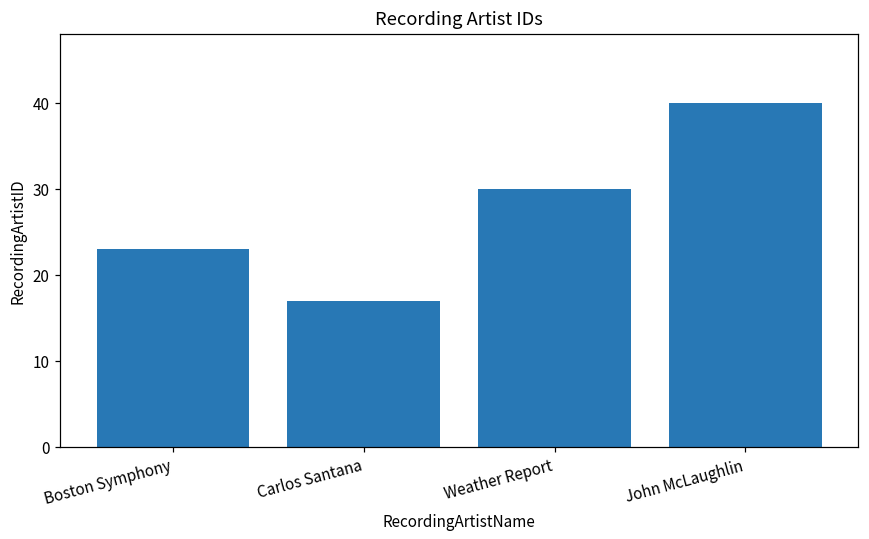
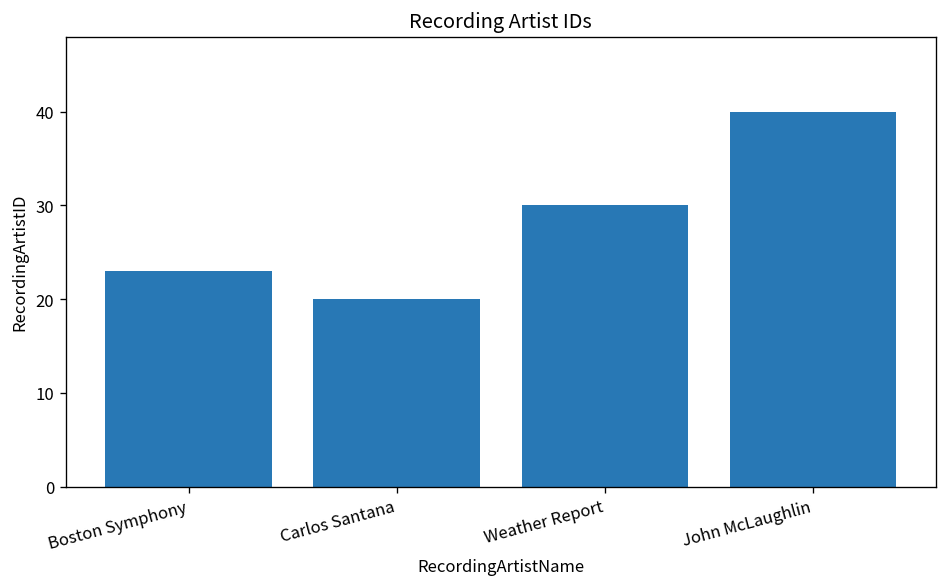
Carlos Santana: 17 -> 20
